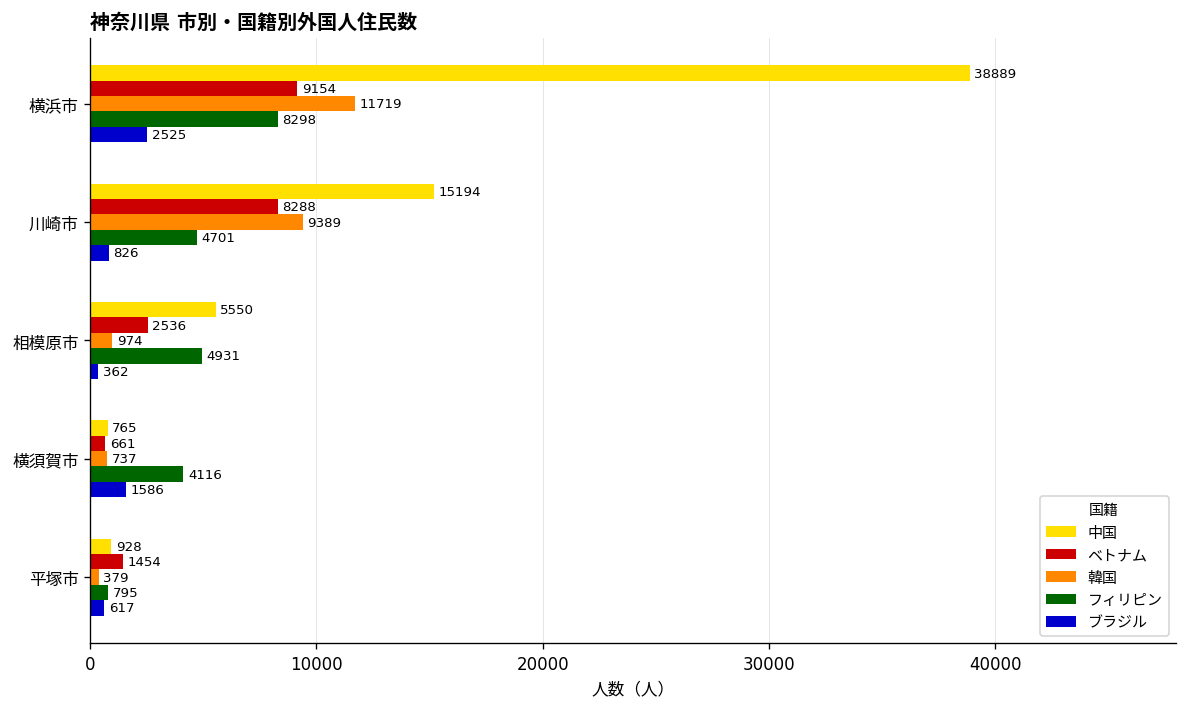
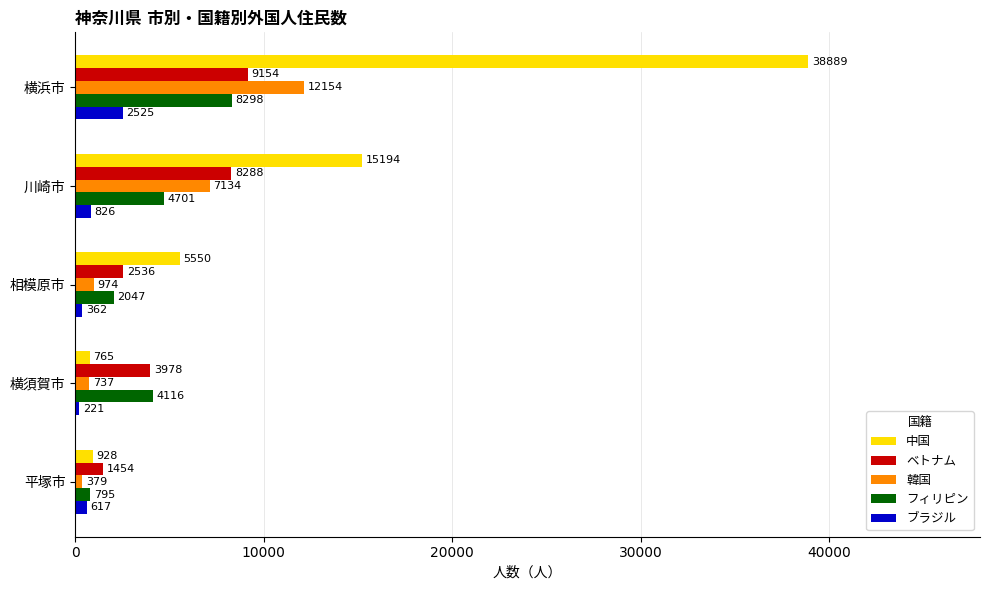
韓国, 横浜市: 11719 -> 12154
韓国, 川崎市: 9389 -> 7134
フィリピン, 相模原市: 4931 -> 2047
ベトナム, 横須賀市: 661 -> 3978
ブラジル, 横須賀市: 1586 -> 221
